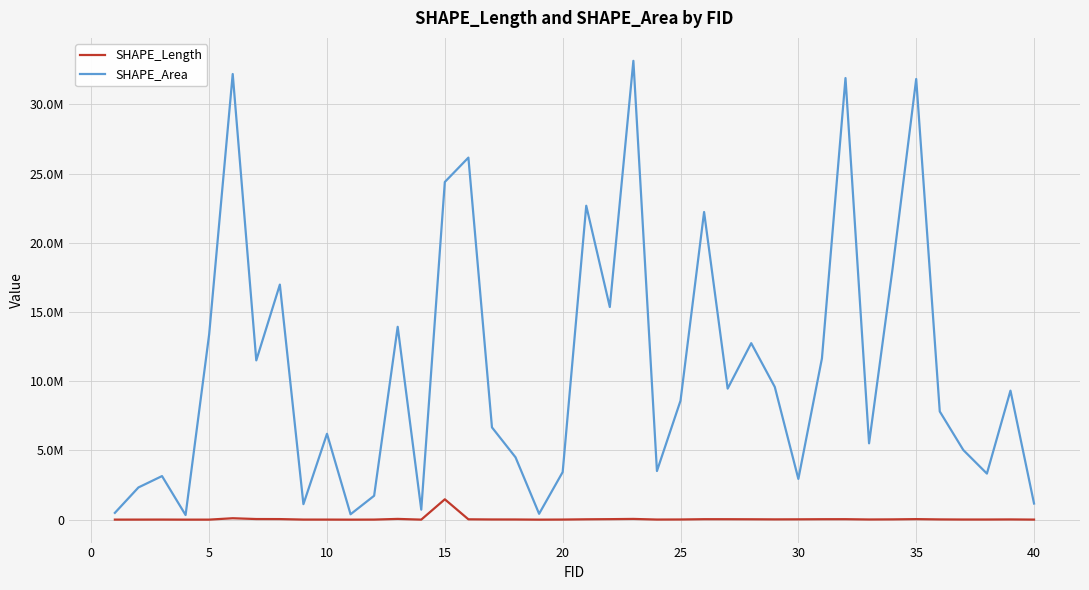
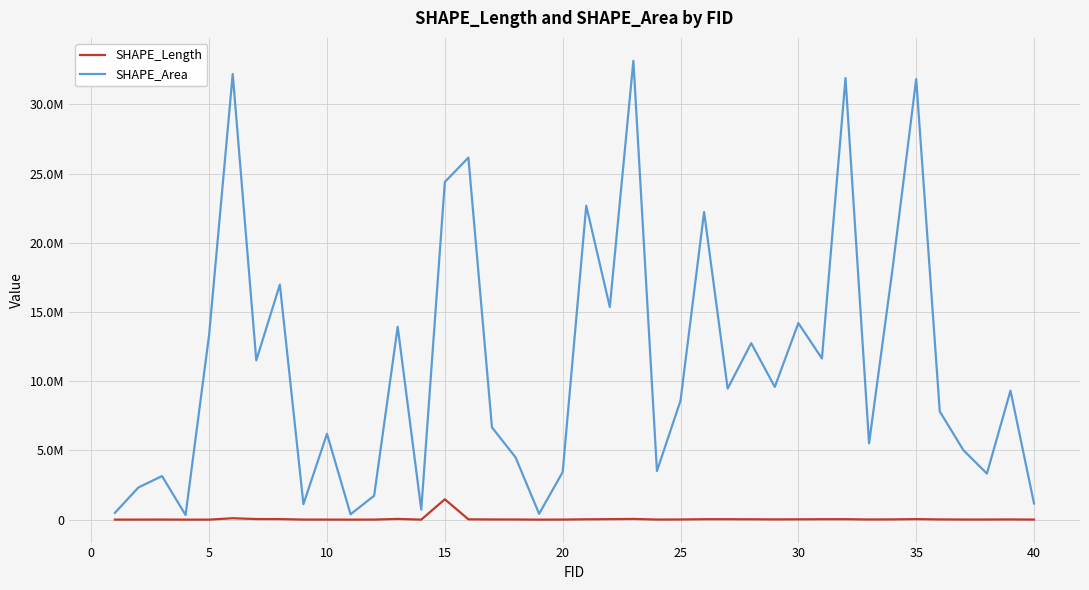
SHAPE_Area, 30: 2900000 -> 14200000
